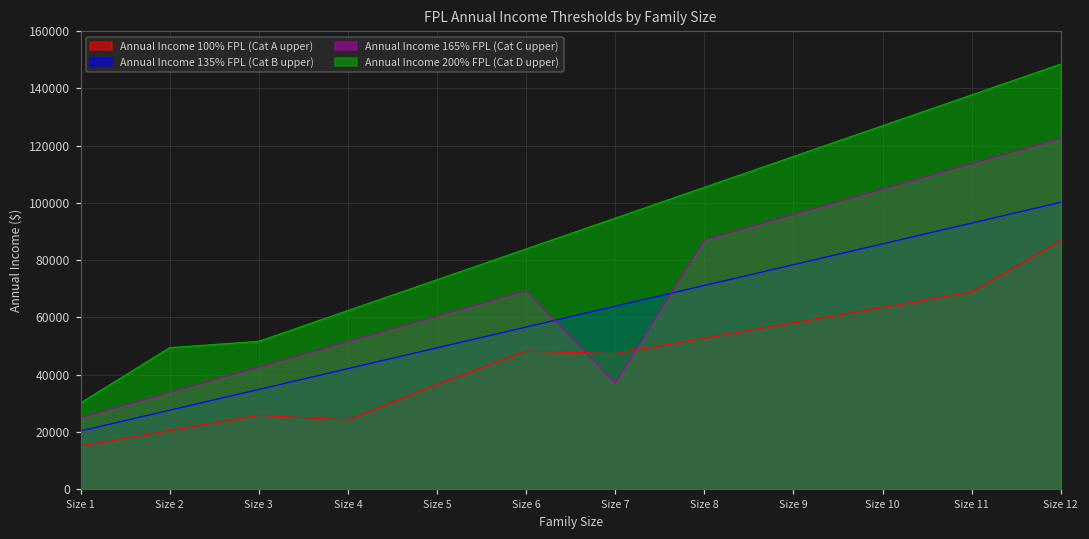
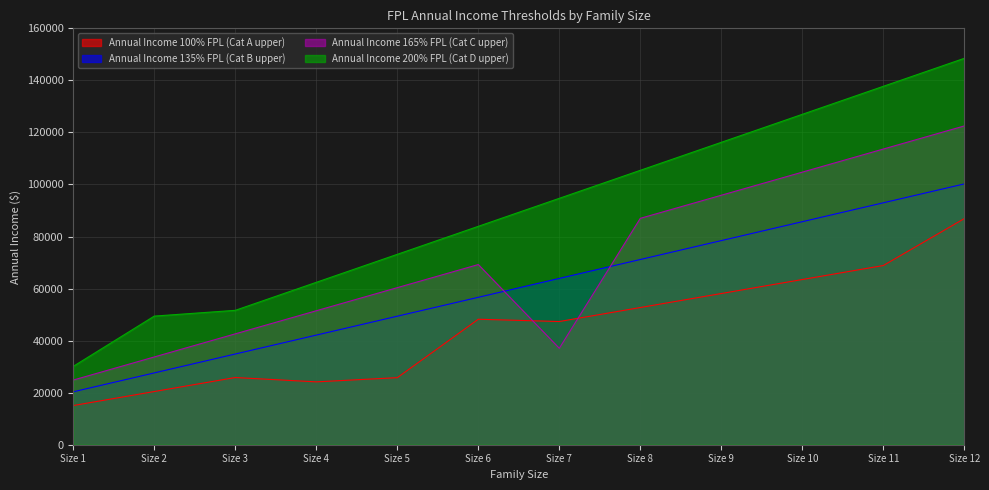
Annual Income 100% FPL (Cat A upper), Size 5: 37000 -> 26000
